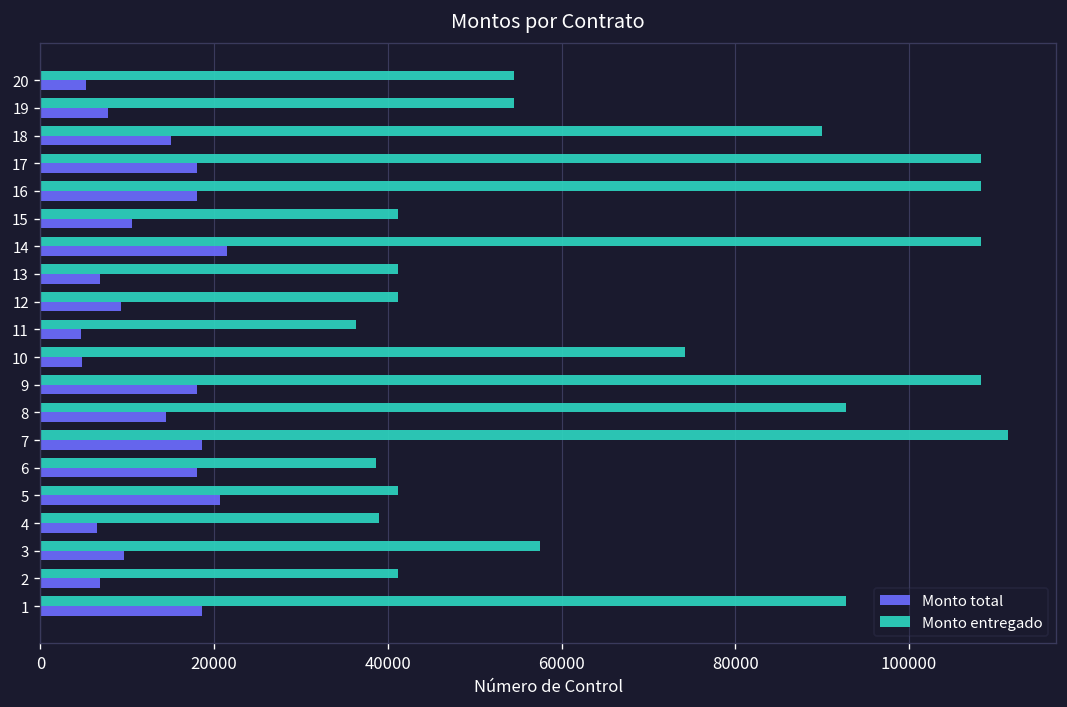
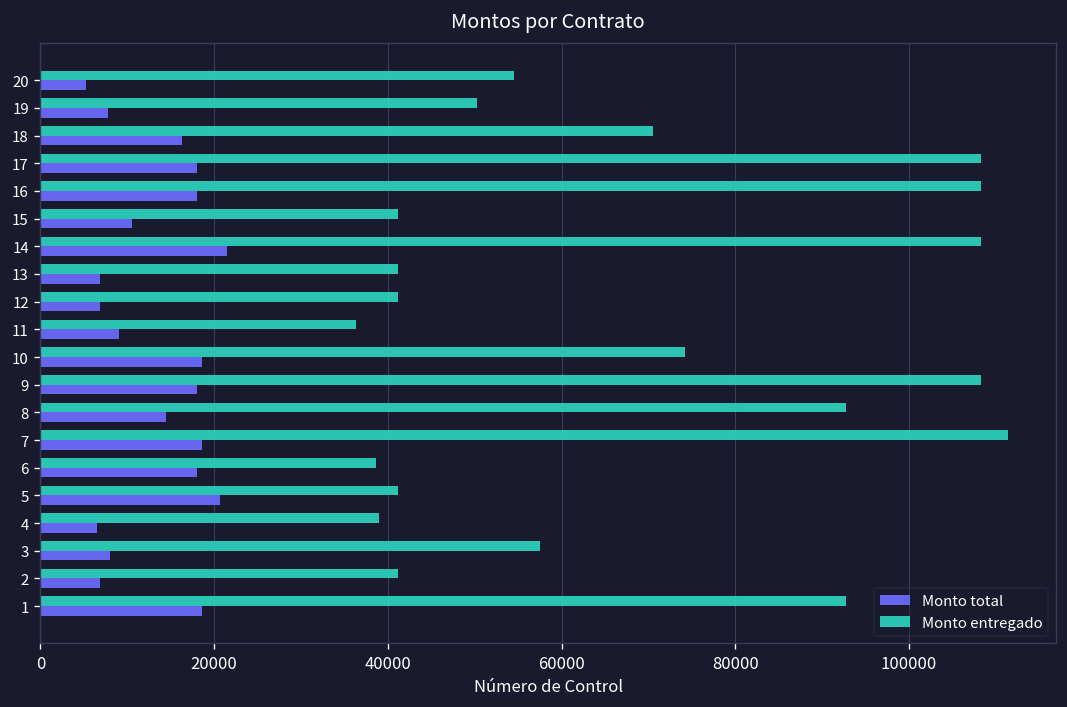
Monto entregado, 19: 55000 -> 50000
Monto entregado, 18: 90000 -> 70000
Monto total, 18: 15000 -> 16000
Monto total, 12: 9000 -> 7000
Monto total, 11: 5000 -> 9000
Monto total, 10: 5000 -> 19000
Monto total, 3: 10000 -> 8000
